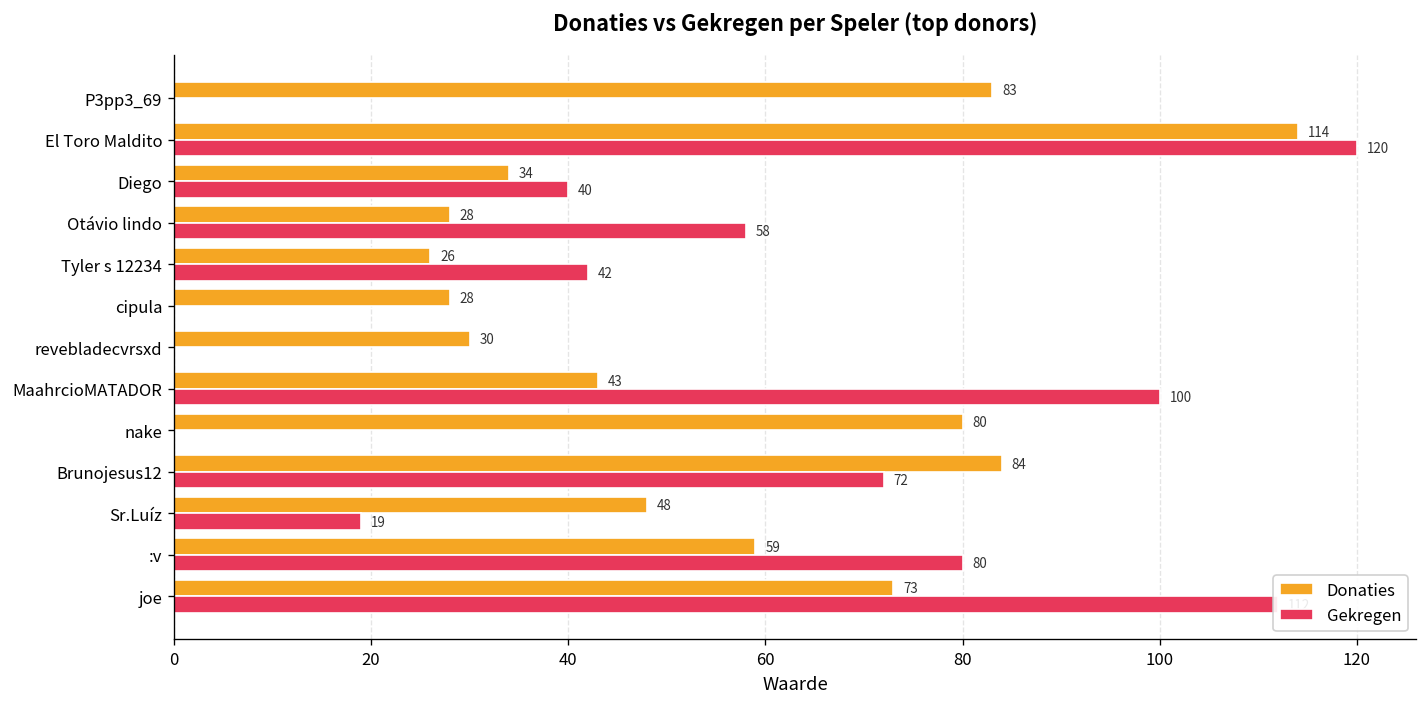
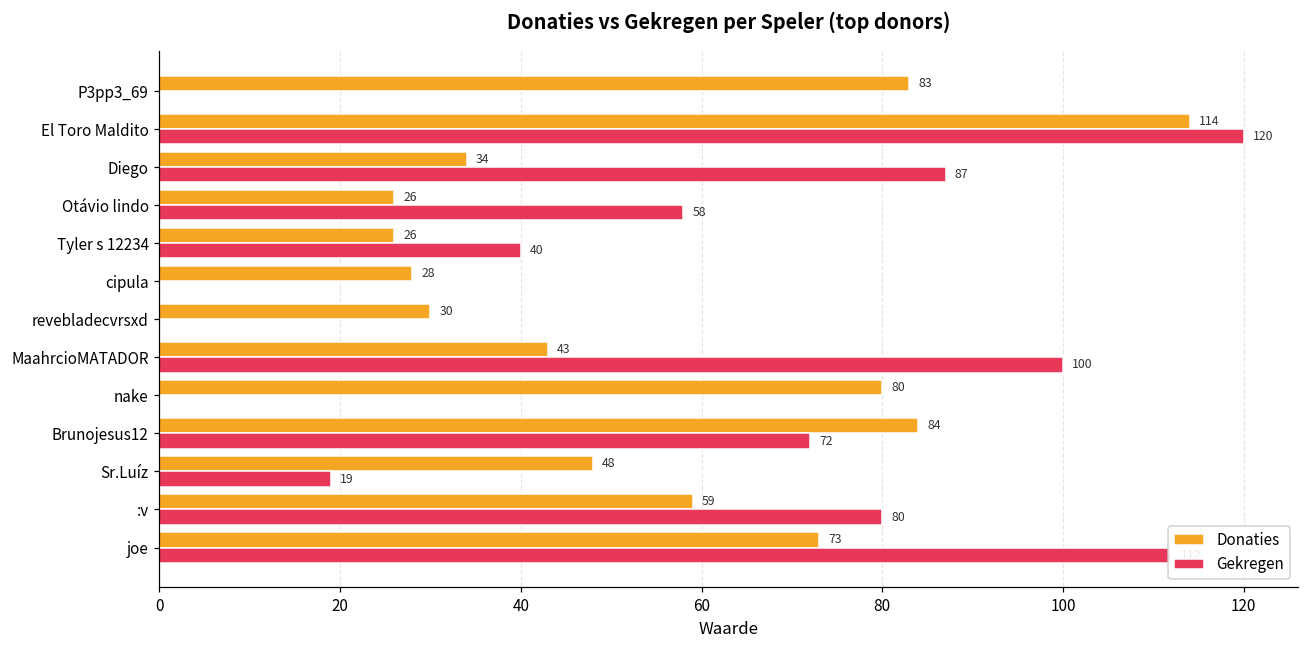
Gekregen, Diego: 40 -> 87
Donaties, Otávio lindo: 28 -> 26
Gekregen, Tyler s 12234: 42 -> 40
